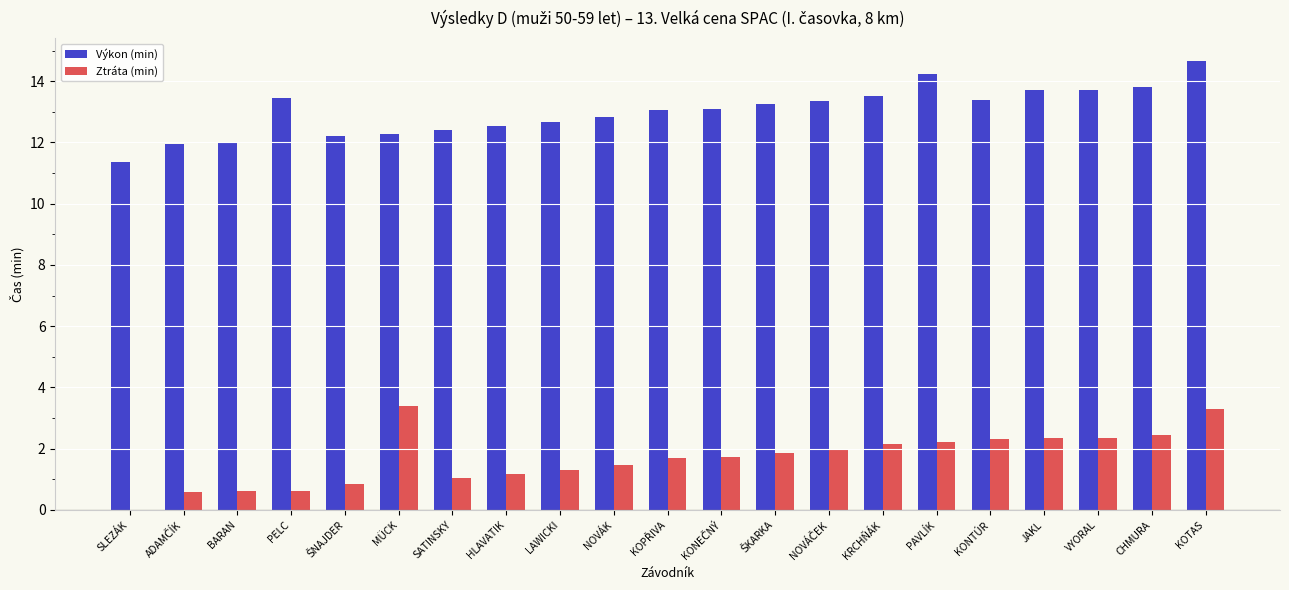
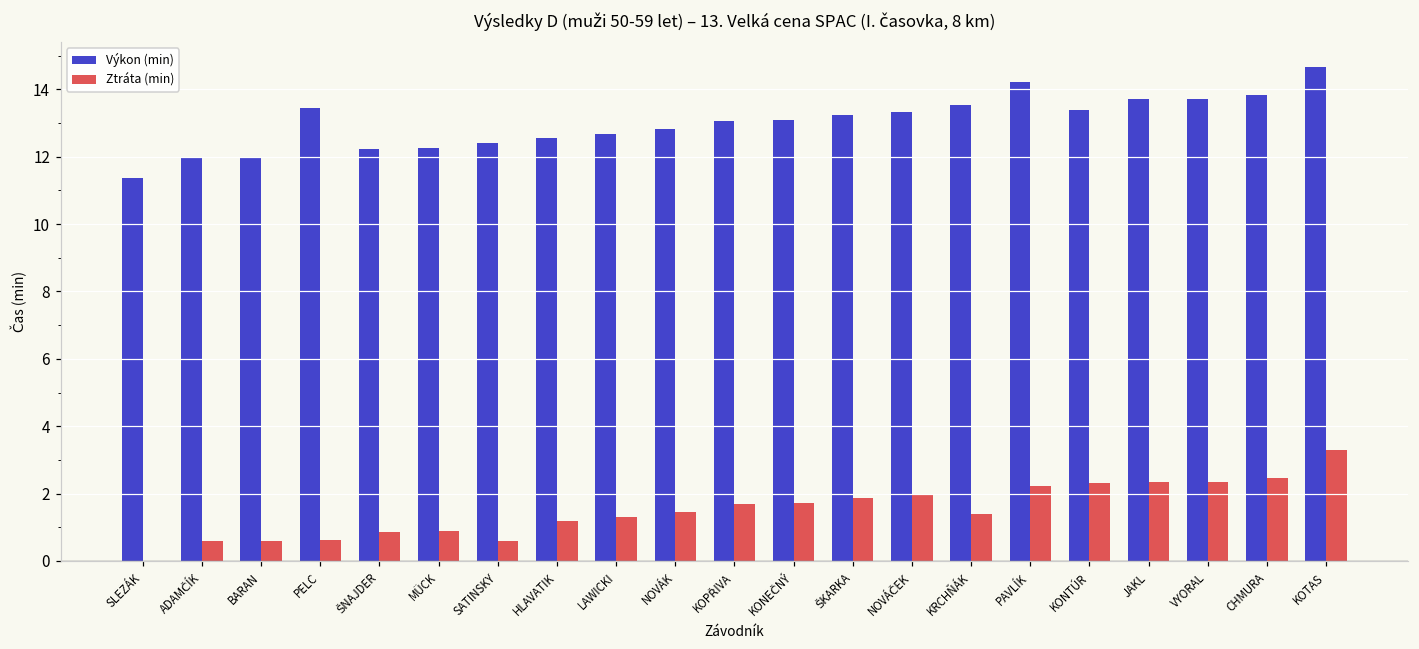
Ztráta (min), MÜCK: 3.4 -> 0.9
Ztráta (min), SATINSKY: 1.1 -> 0.6
Ztráta (min), KRCHŇÁK: 2.2 -> 1.4
